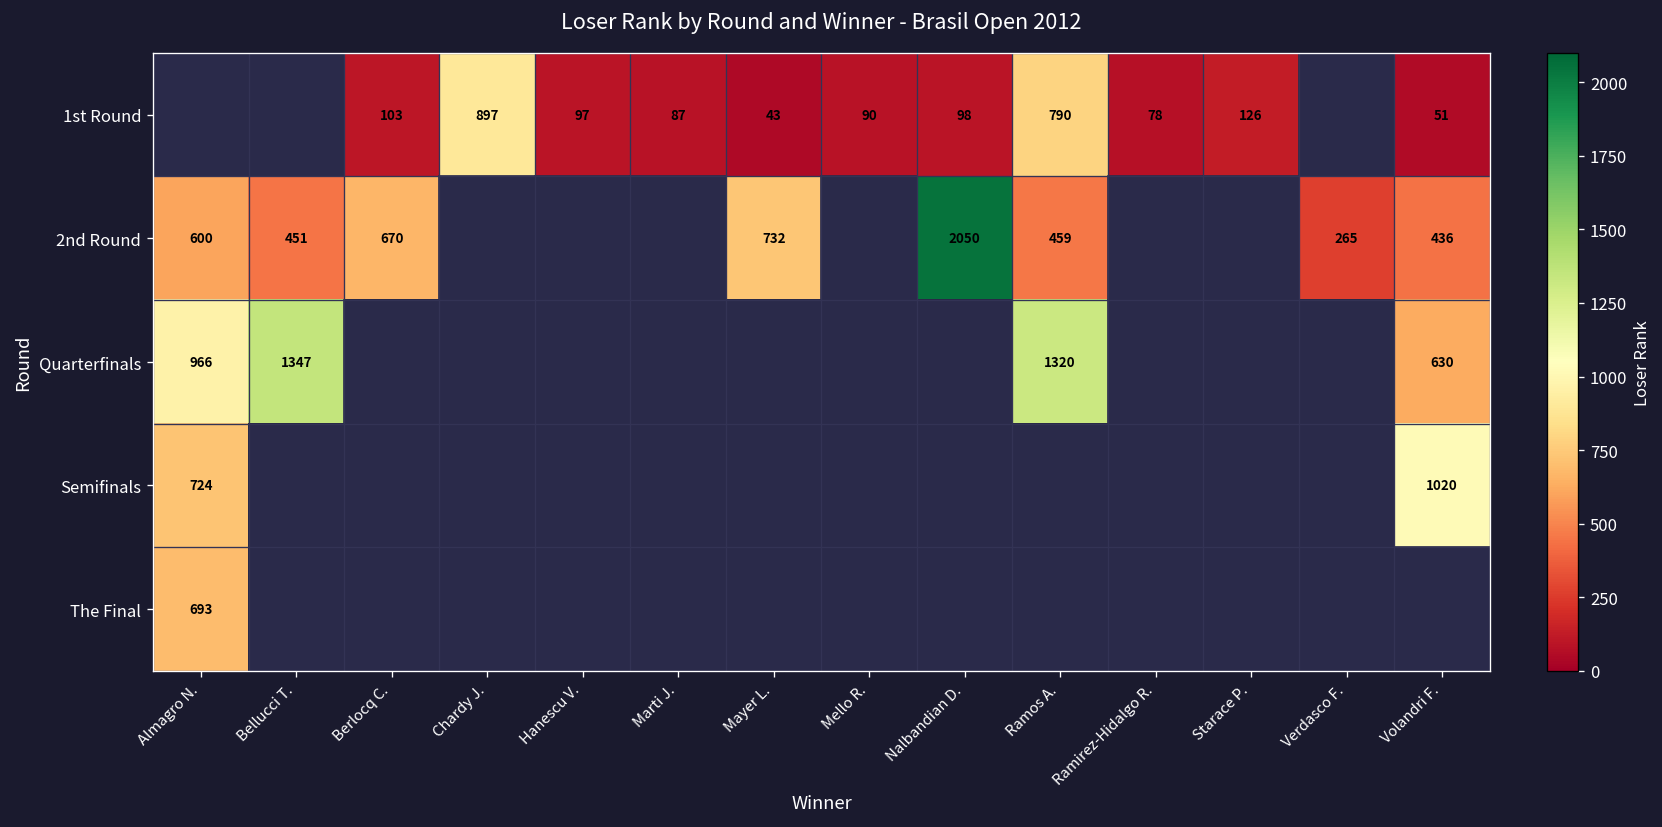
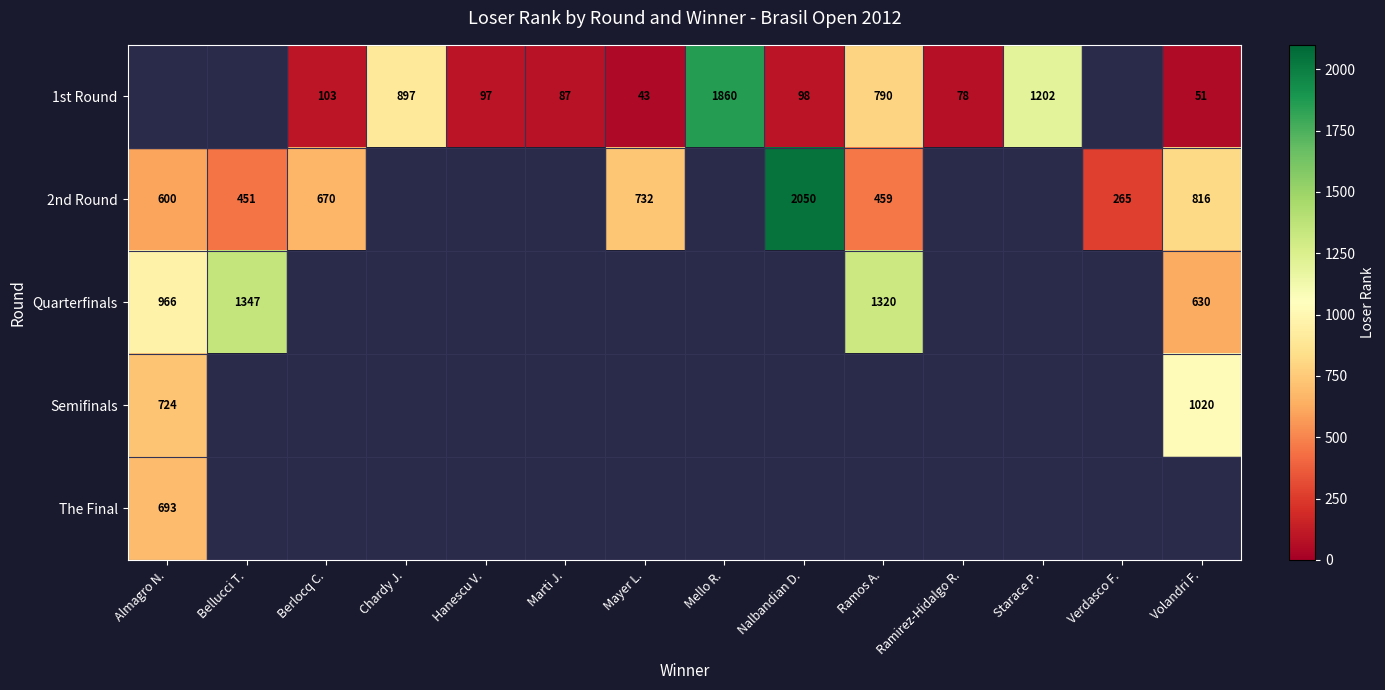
1st Round, Mello R.: 90 -> 1860
1st Round, Starace P.: 126 -> 1202
2nd Round, Volandri F.: 436 -> 816
